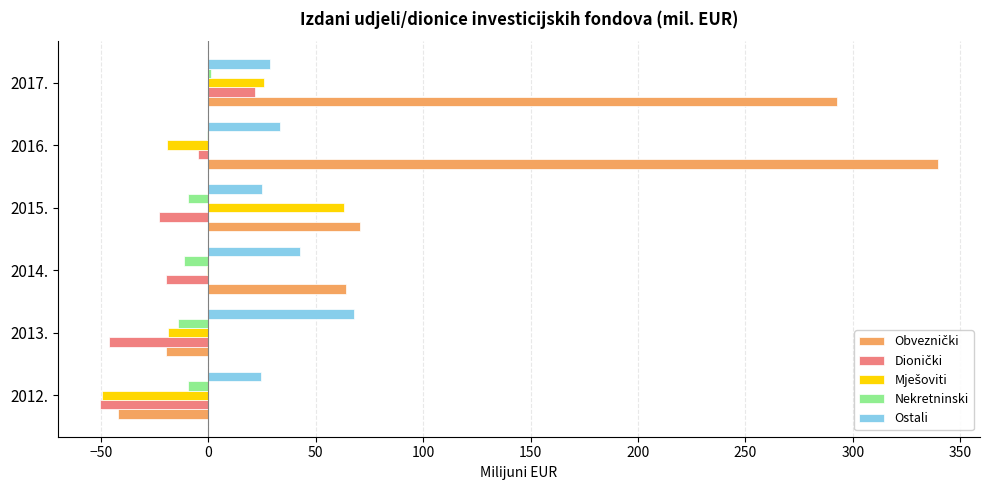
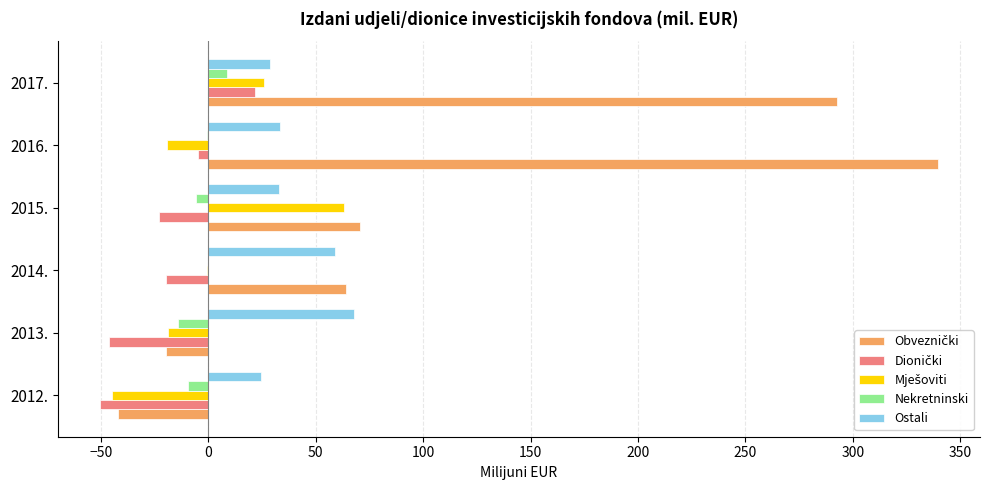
Nekretninski, 2017.: 1 -> 9
Ostali, 2015.: 25 -> 33
Nekretninski, 2015.: -10 -> -6
Ostali, 2014.: 43 -> 59
Nekretninski, 2014.: -11 -> 0
Mješoviti, 2012.: -50 -> -45
